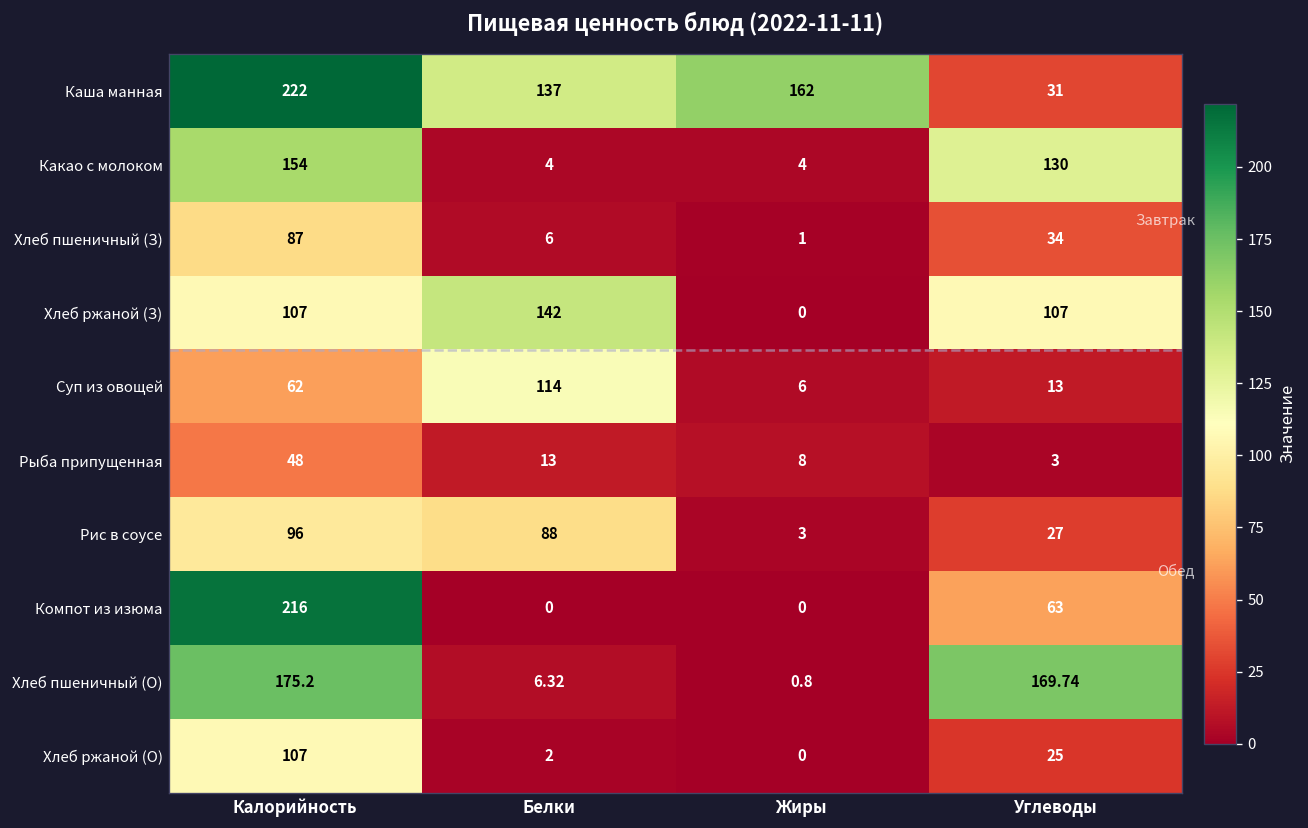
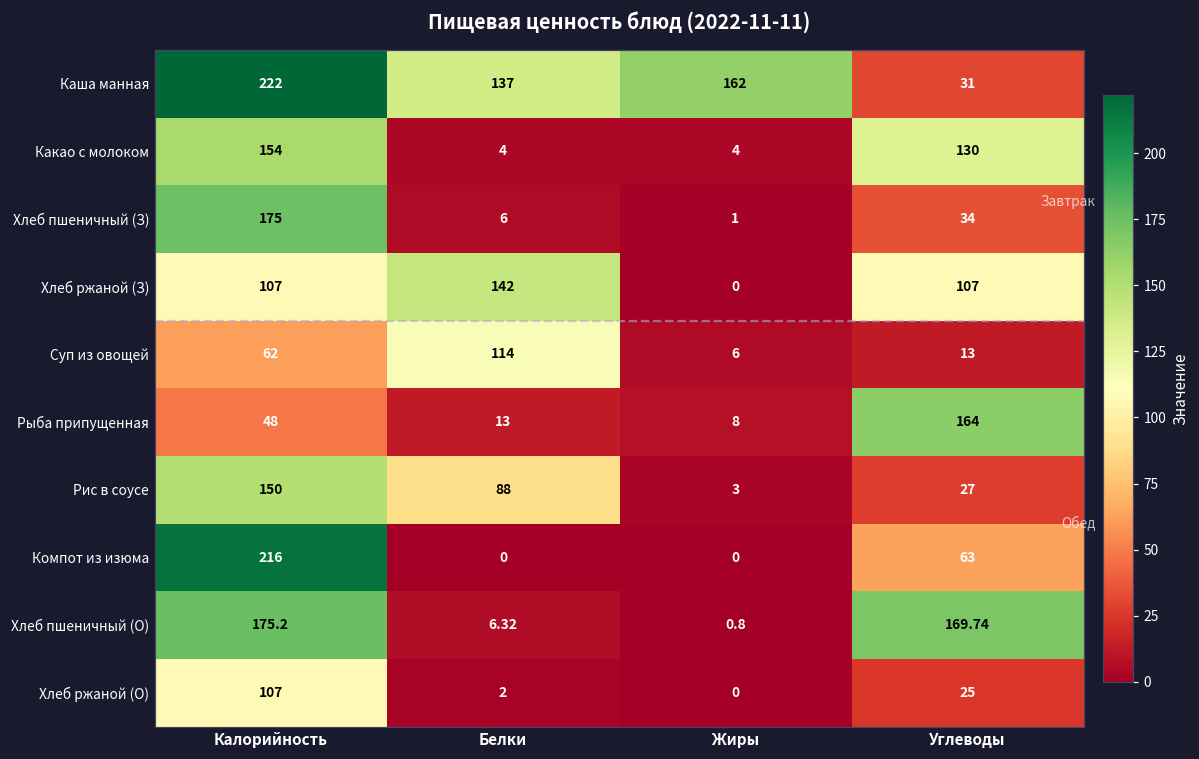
Хлеб пшеничный (З), Калорийность: 87 -> 175
Рыба припущенная, Углеводы: 3 -> 164
Рис в соусе, Калорийность: 96 -> 150
